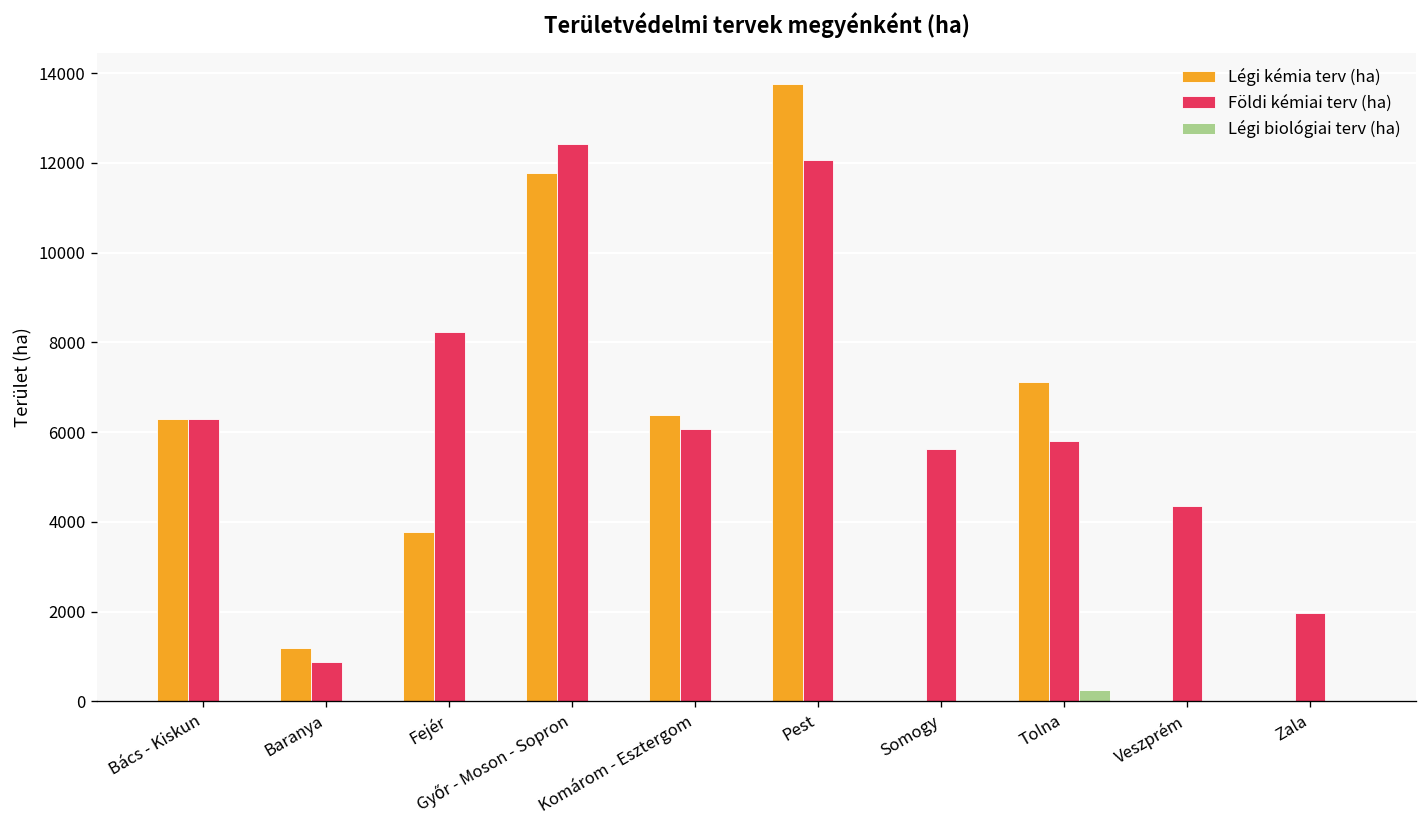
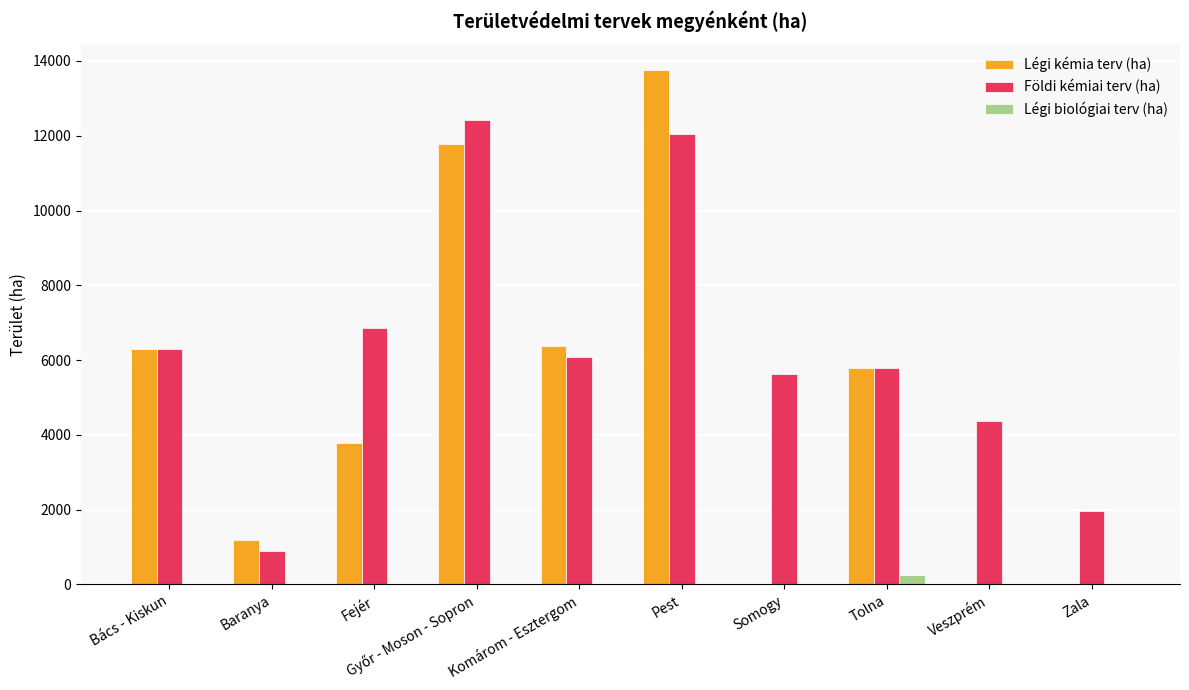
Földi kémiai terv (ha), Fejér: 8200 -> 6900
Légi kémia terv (ha), Tolna: 7100 -> 5800
